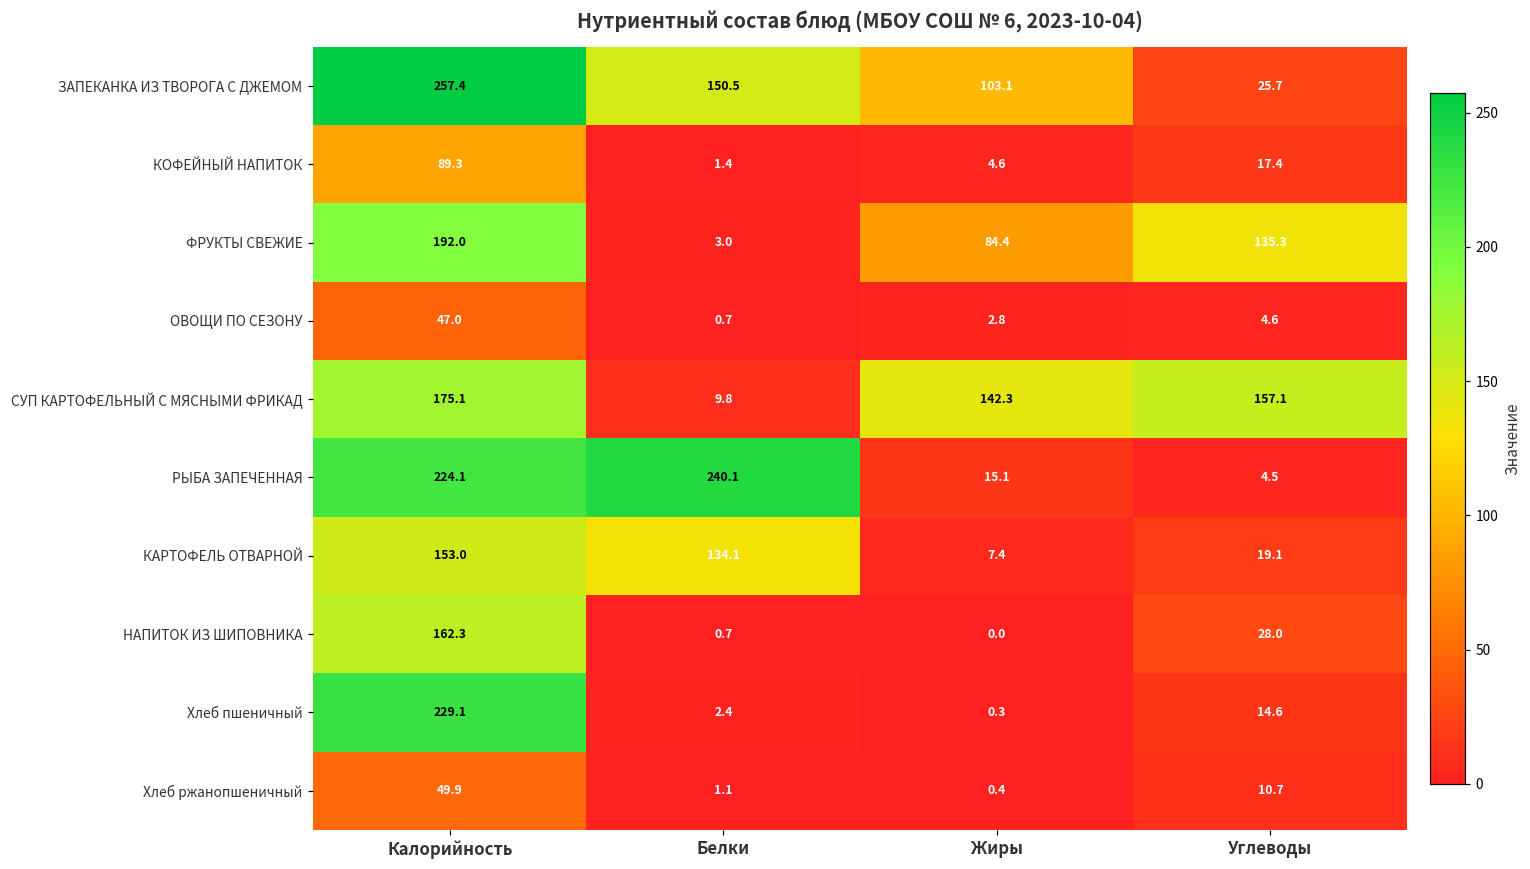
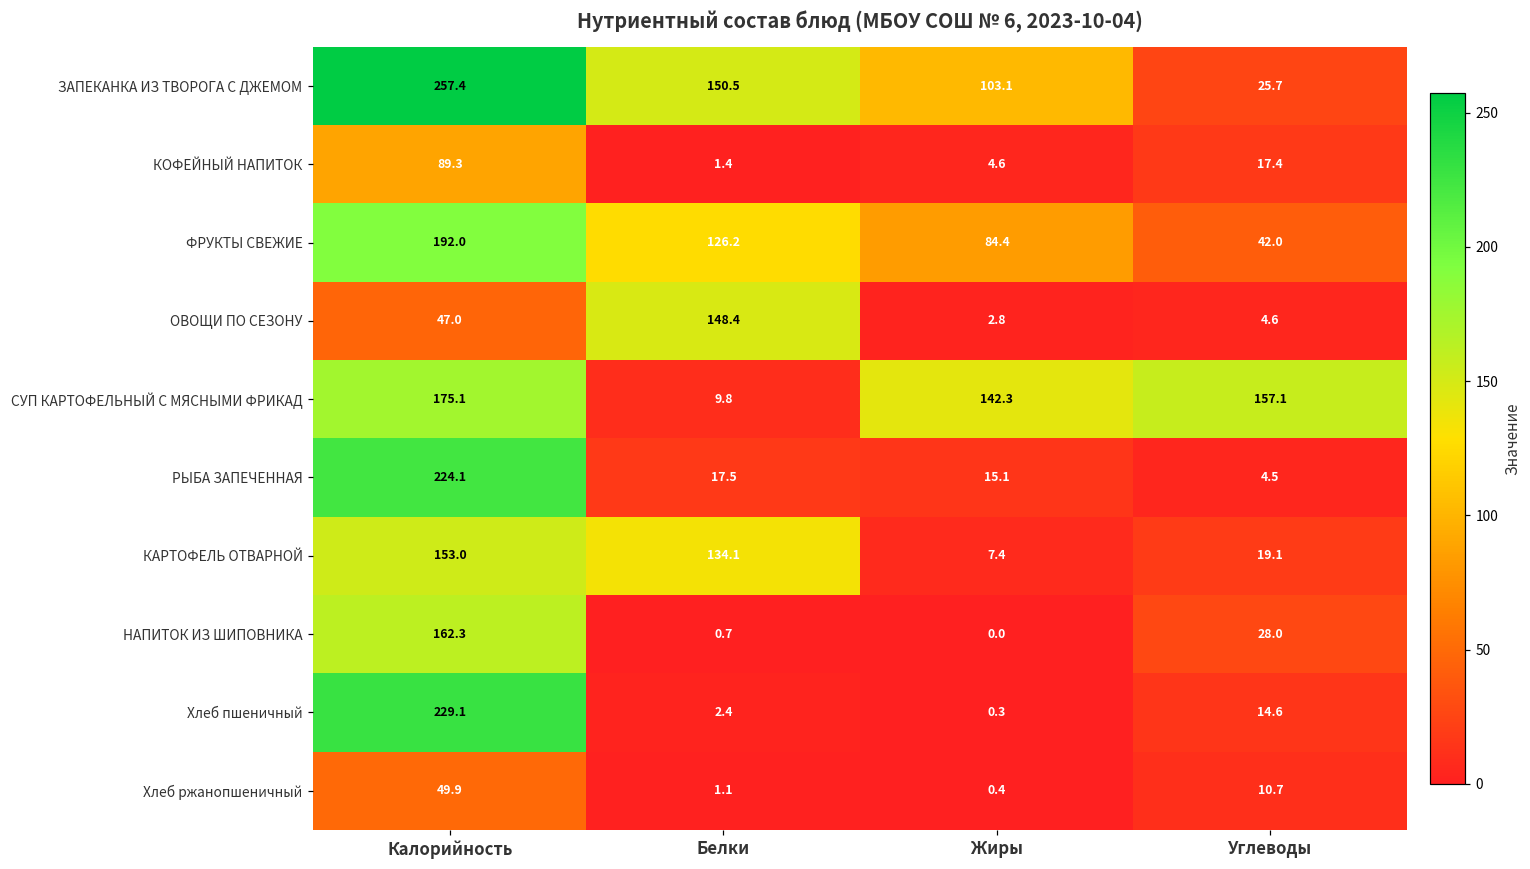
ФРУКТЫ СВЕЖИЕ, Белки: 3.0 -> 126.2
ФРУКТЫ СВЕЖИЕ, Углеводы: 135.3 -> 42.0
ОВОЩИ ПО СЕЗОНУ, Белки: 0.7 -> 148.4
РЫБА ЗАПЕЧЕННАЯ, Белки: 240.1 -> 17.5
